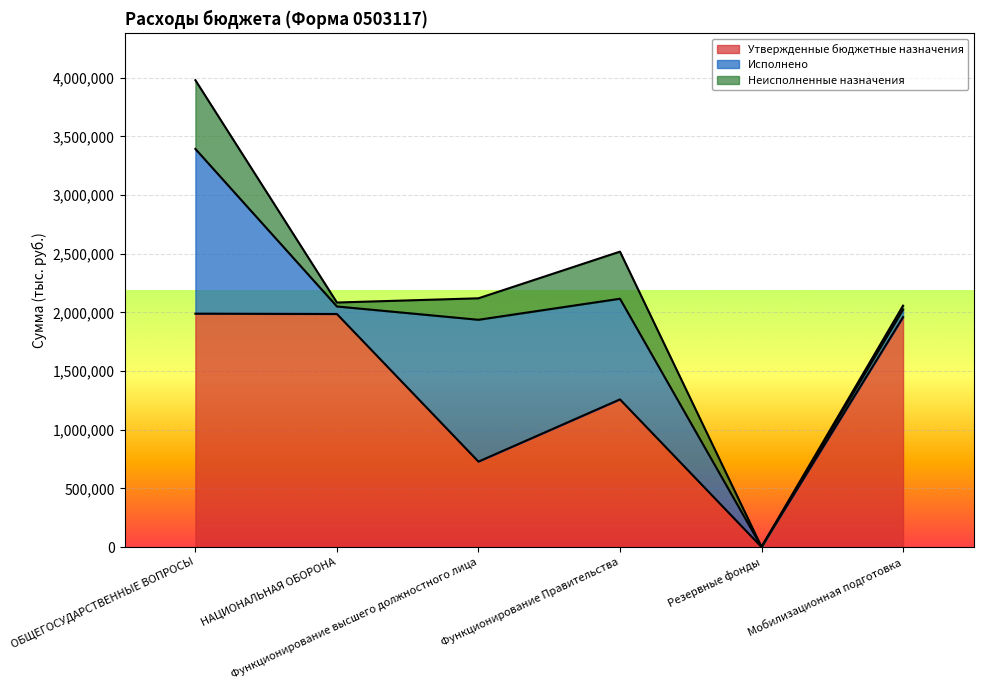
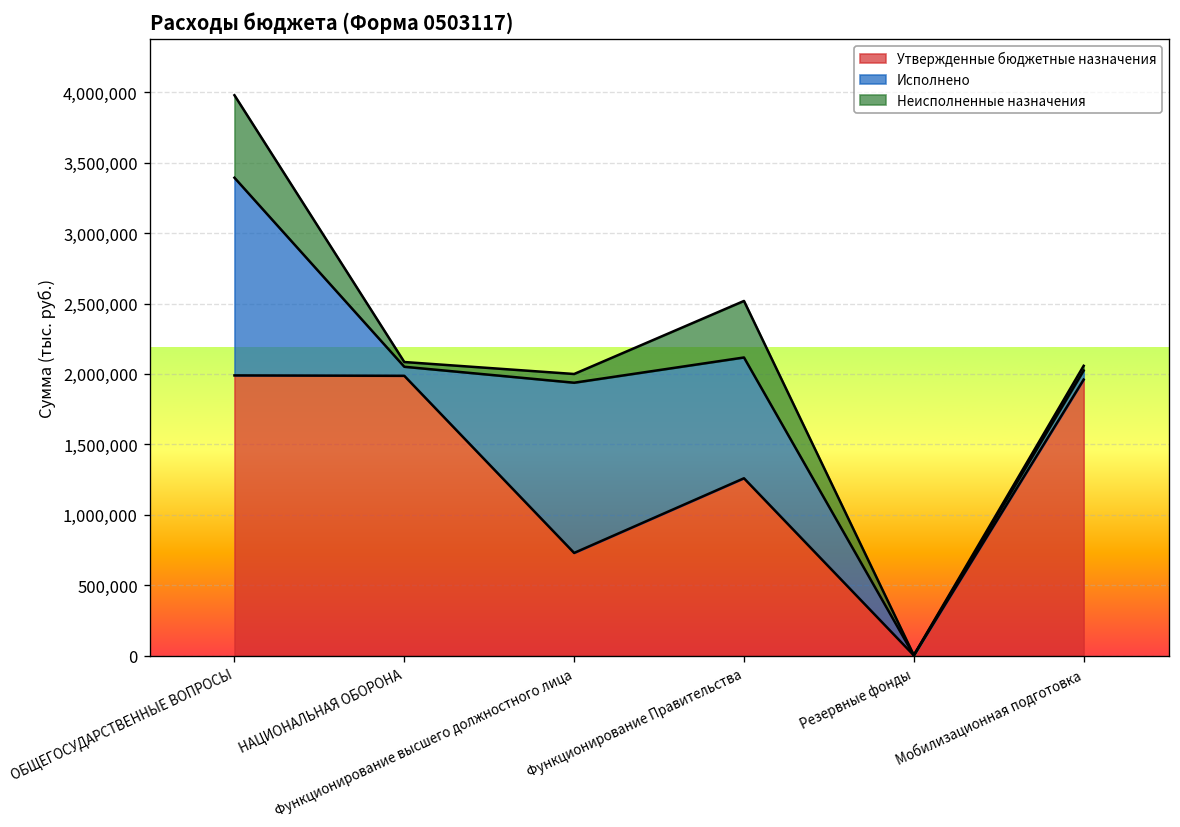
Неисполненные назначения, Функционирование высшего должностного лица: 180,000 -> 60,000
